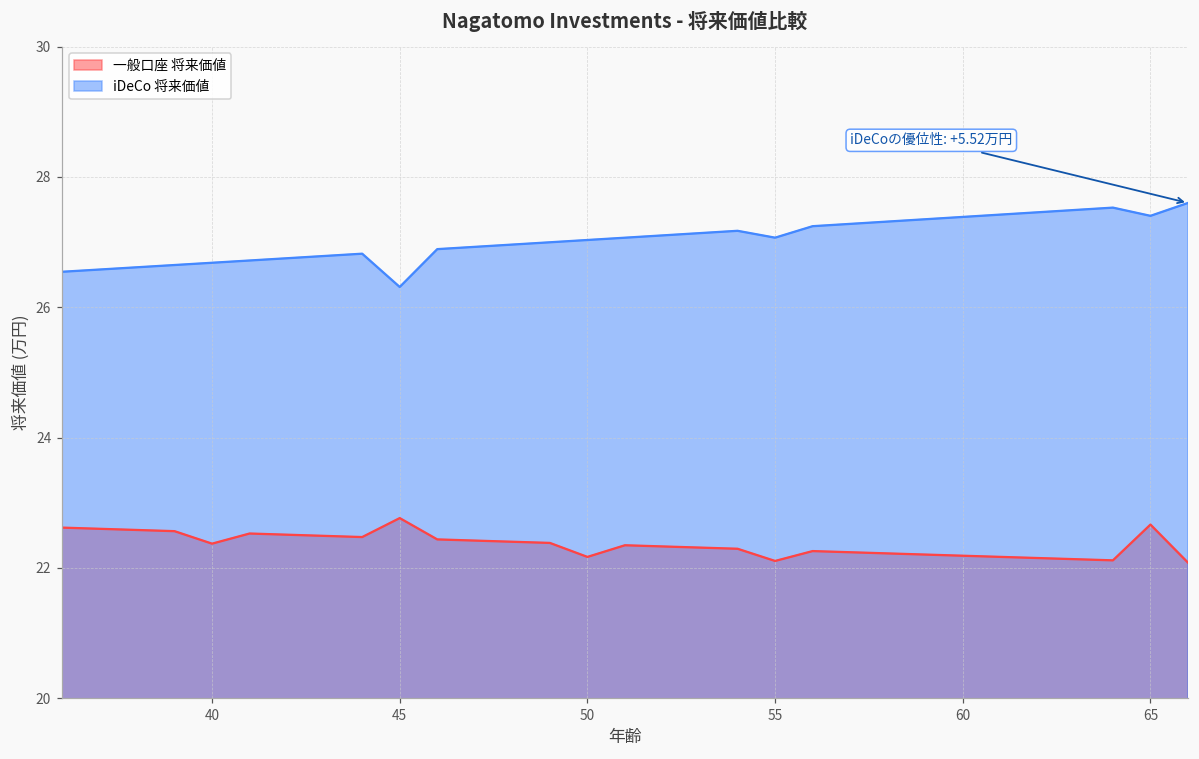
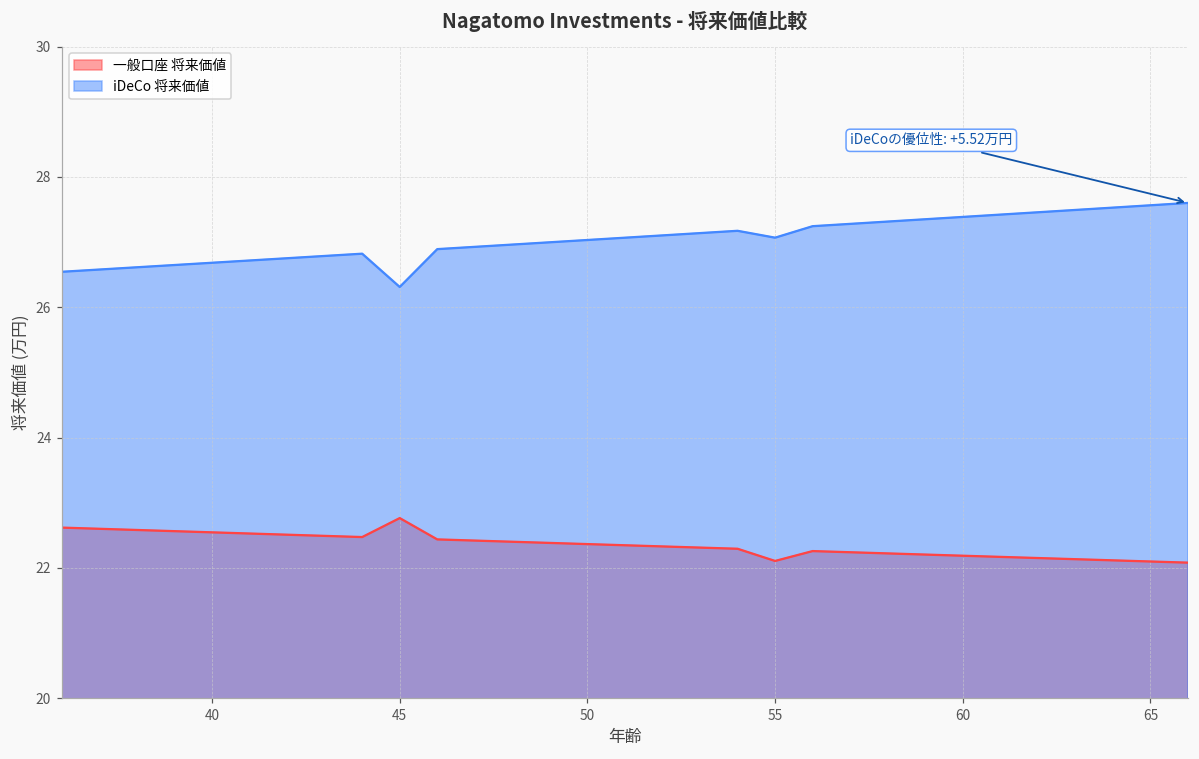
一般口座 将来価値, 40: 22.4 -> 22.5
一般口座 将来価値, 50: 22.2 -> 22.4
一般口座 将来価値, 65: 22.7 -> 22.1
iDeCo 将来価値, 65: 27.4 -> 27.6
